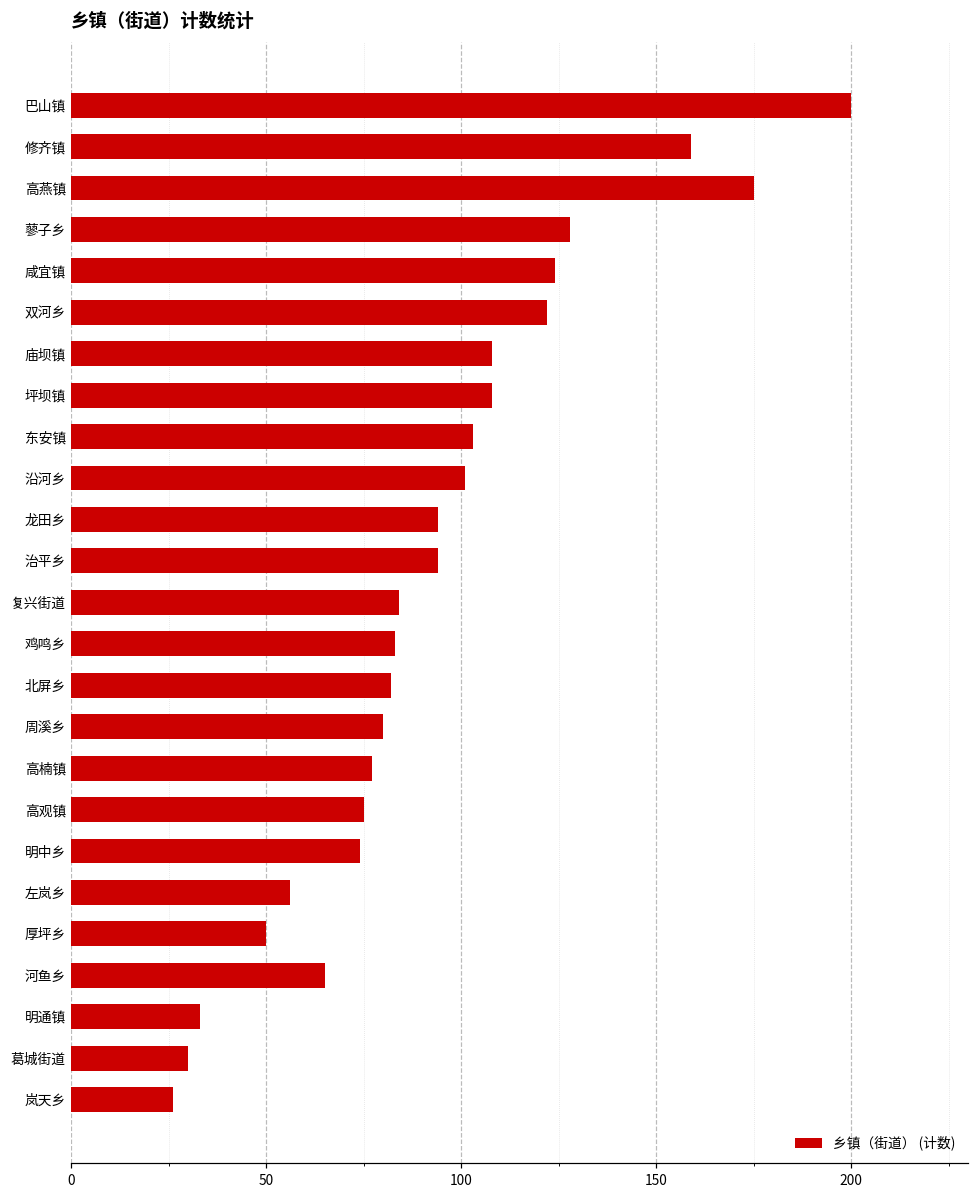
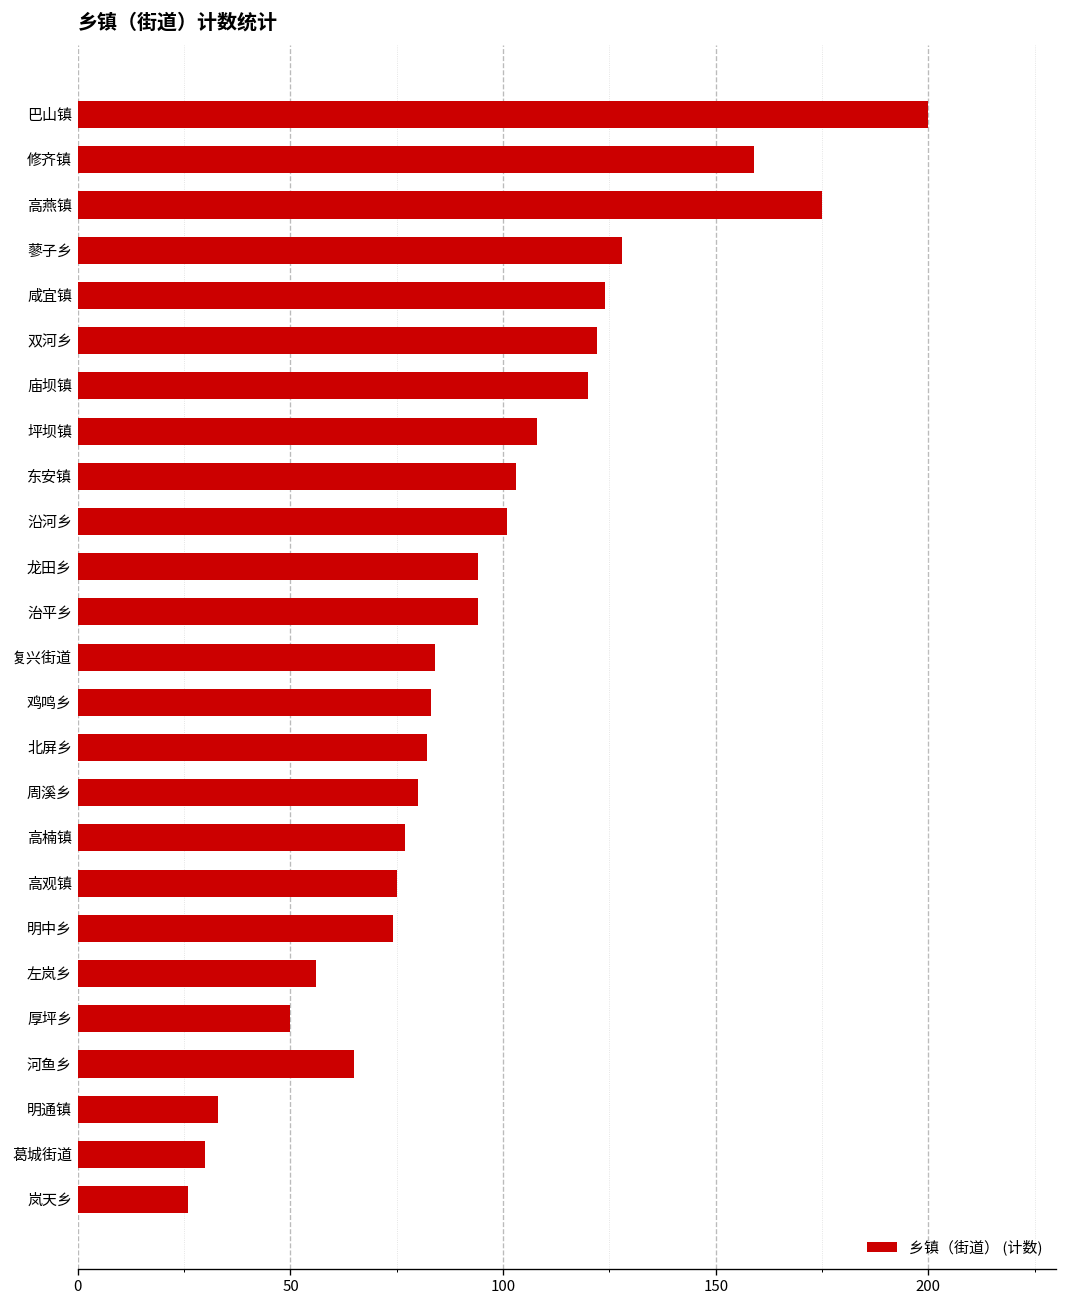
庙坝镇: 108 -> 120
